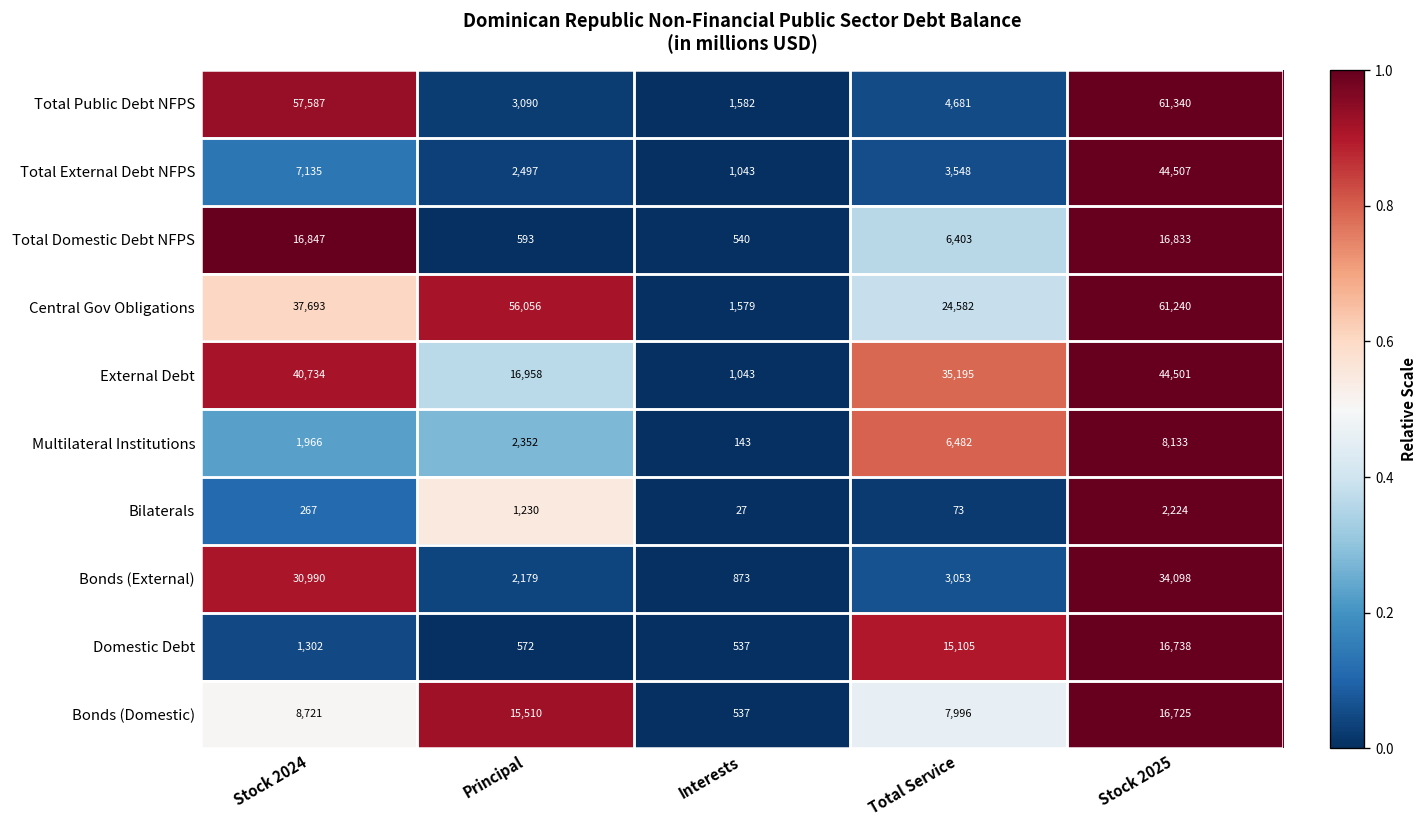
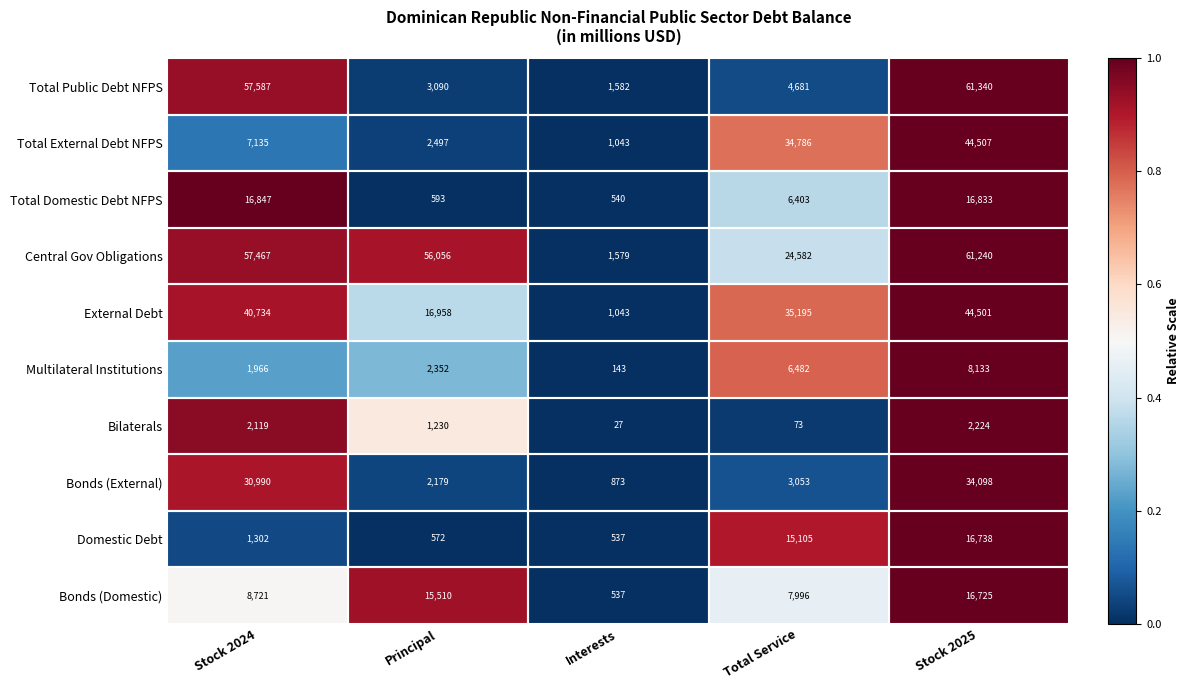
Total External Debt NFPS, Total Service: 3,548 -> 34,786
Central Gov Obligations, Stock 2024: 37,693 -> 57,467
Bilaterals, Stock 2024: 267 -> 2,119
